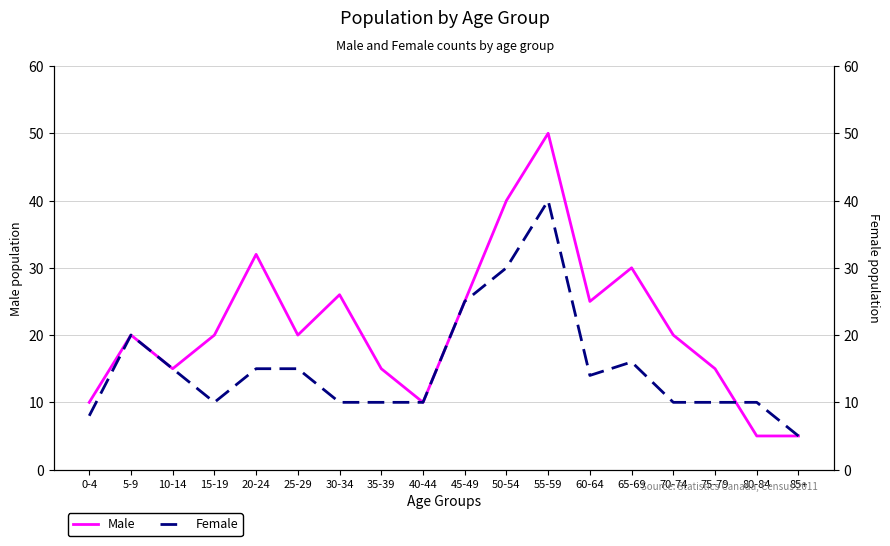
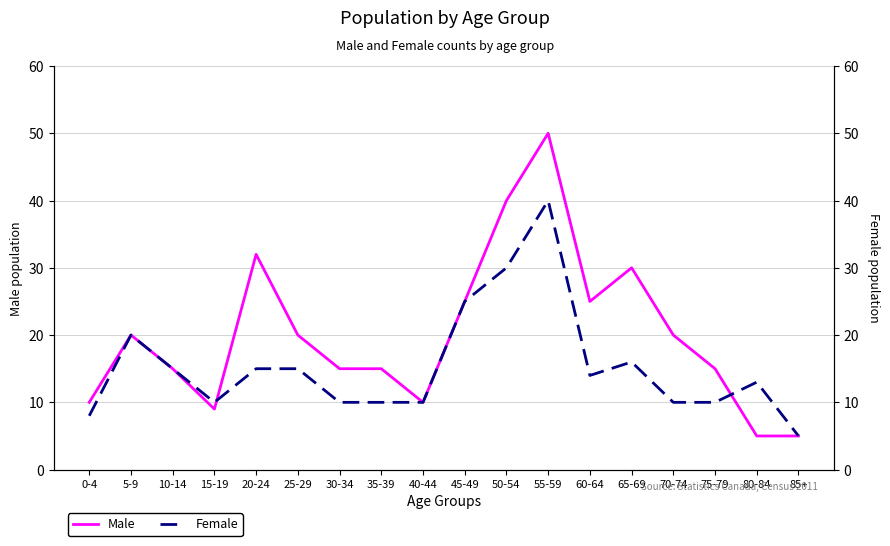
Male, 15-19: 20 -> 9
Male, 30-34: 26 -> 15
Female, 80-84: 10 -> 13
